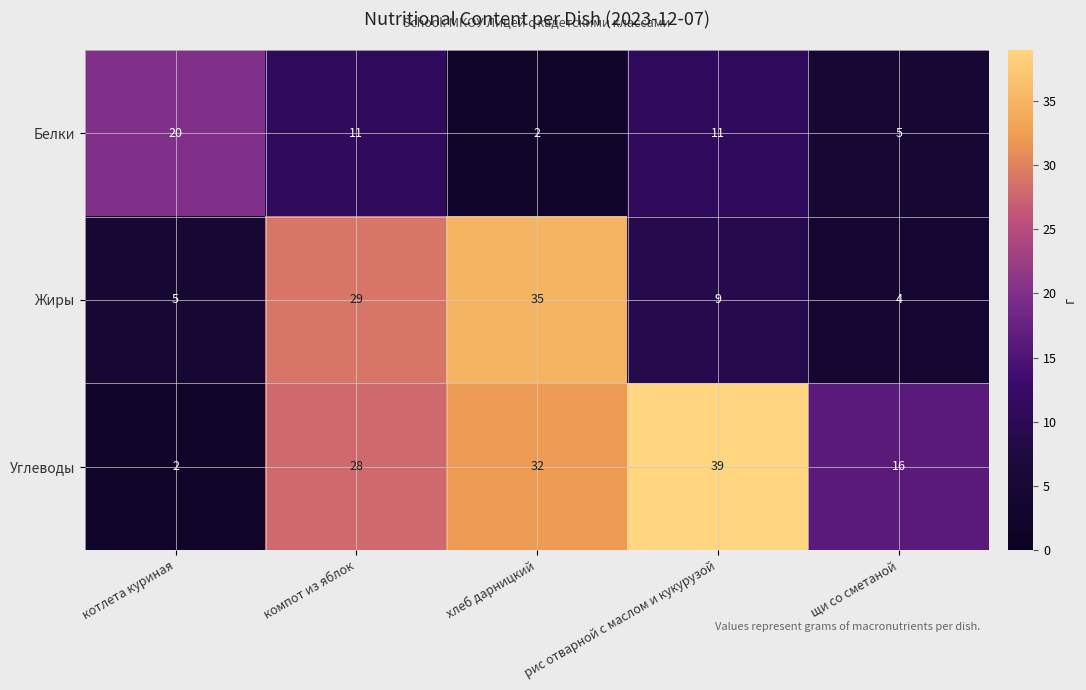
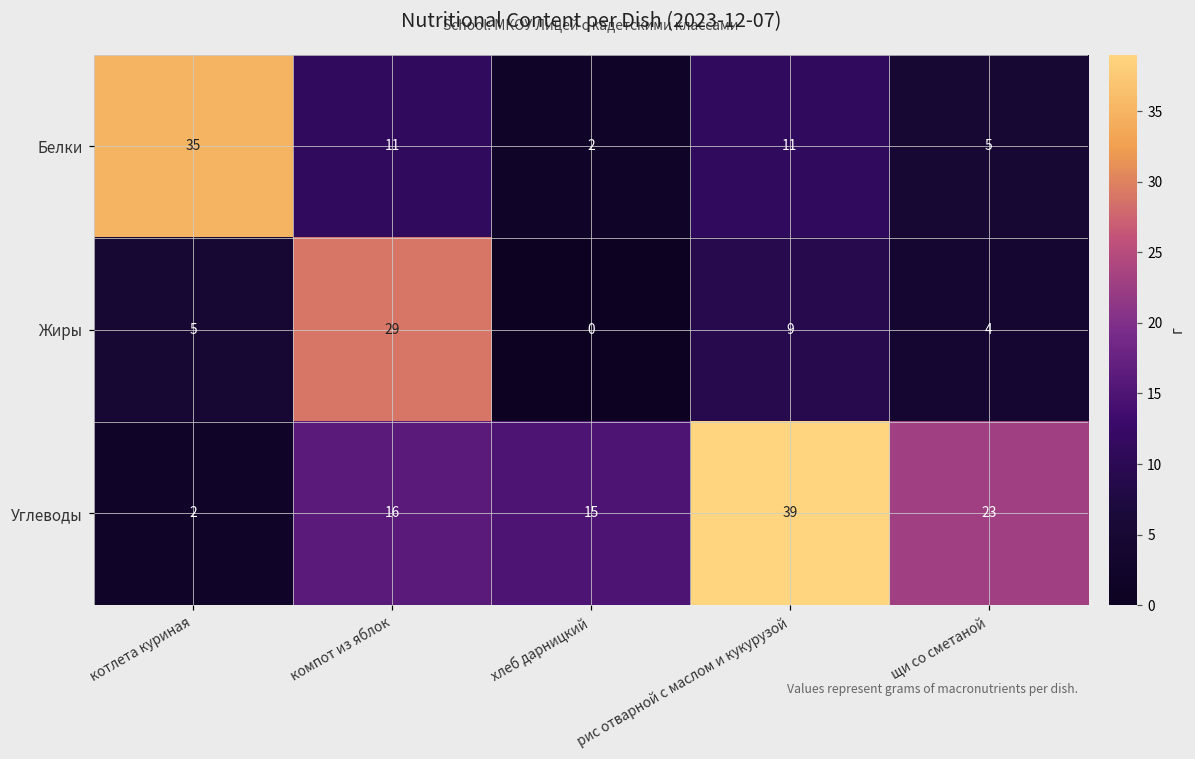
Белки, котлета куриная: 20 -> 35
Жиры, хлеб дарницкий: 35 -> 0
Углеводы, компот из яблок: 28 -> 16
Углеводы, хлеб дарницкий: 32 -> 15
Углеводы, щи со сметаной: 16 -> 23
